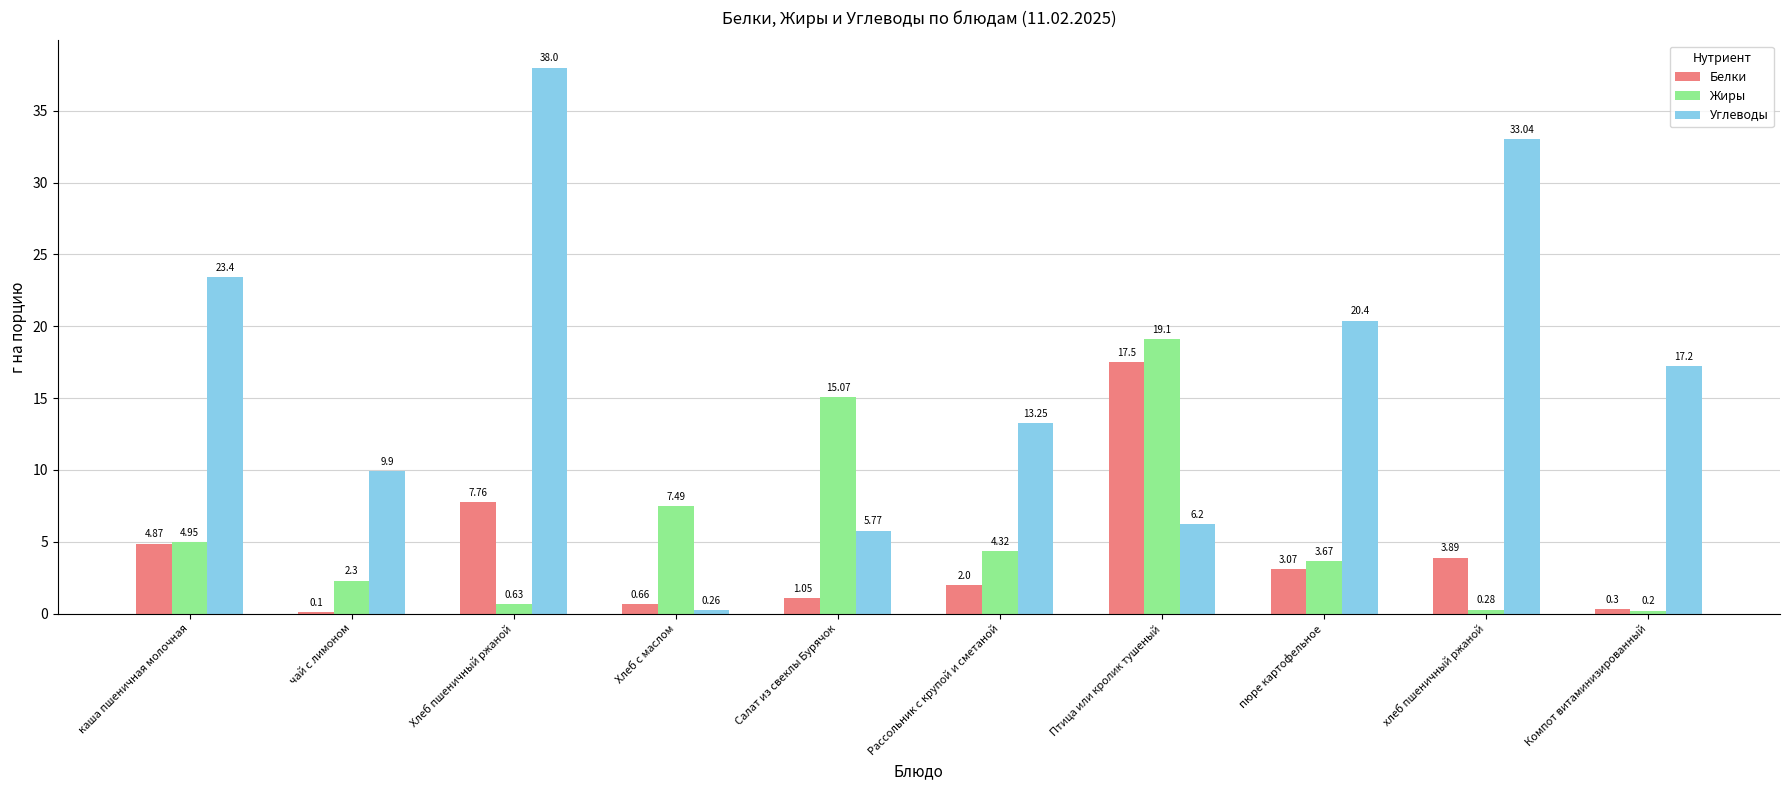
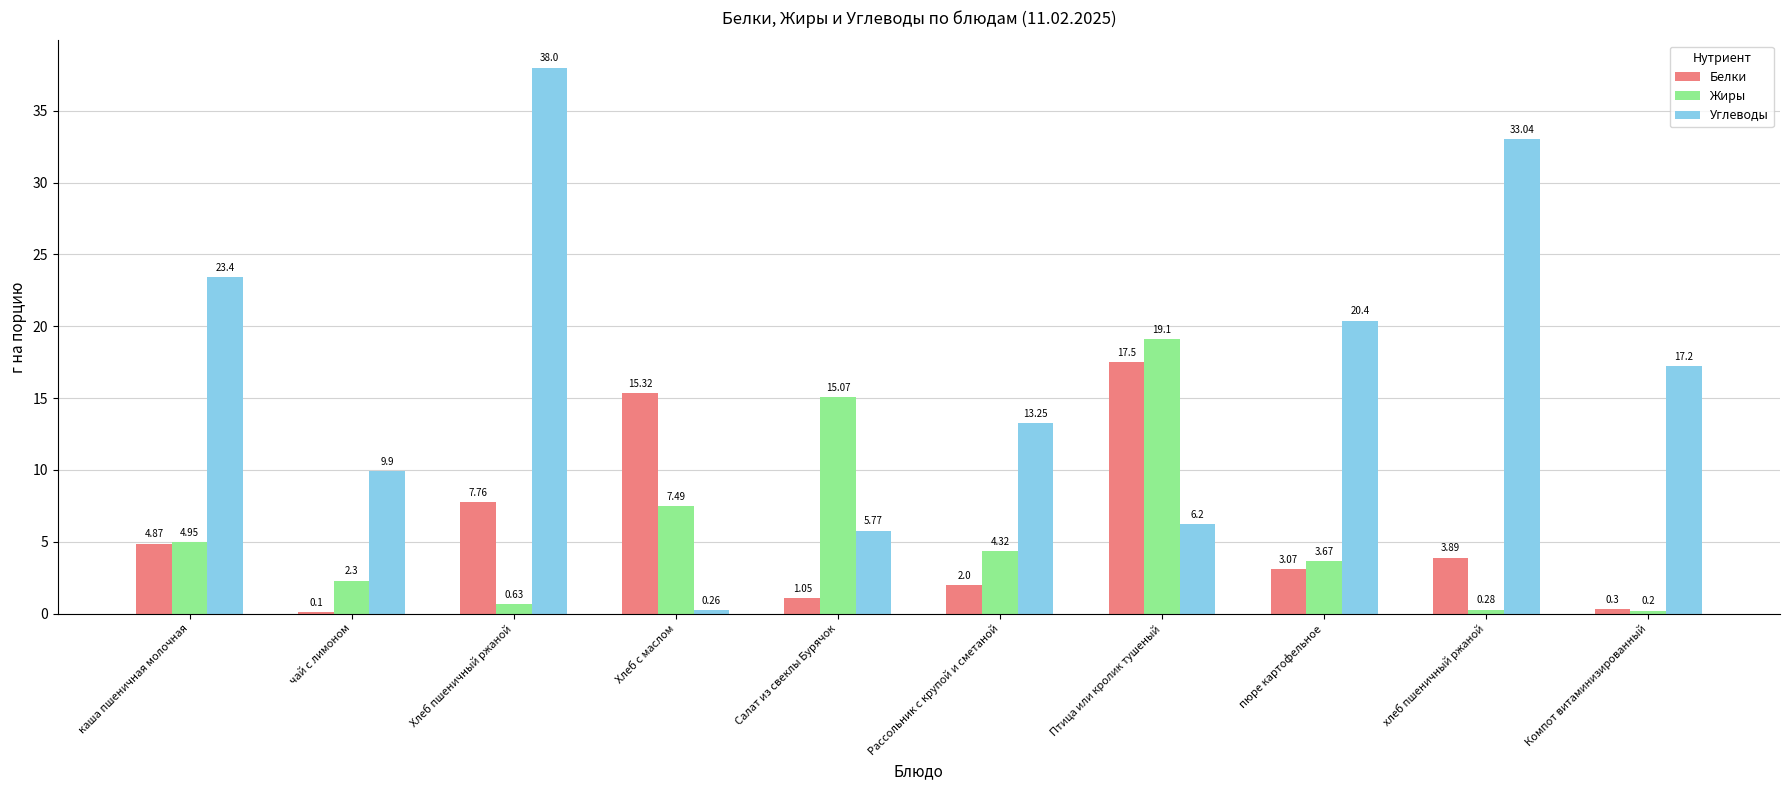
Белки, Хлеб с маслом: 0.66 -> 15.32
